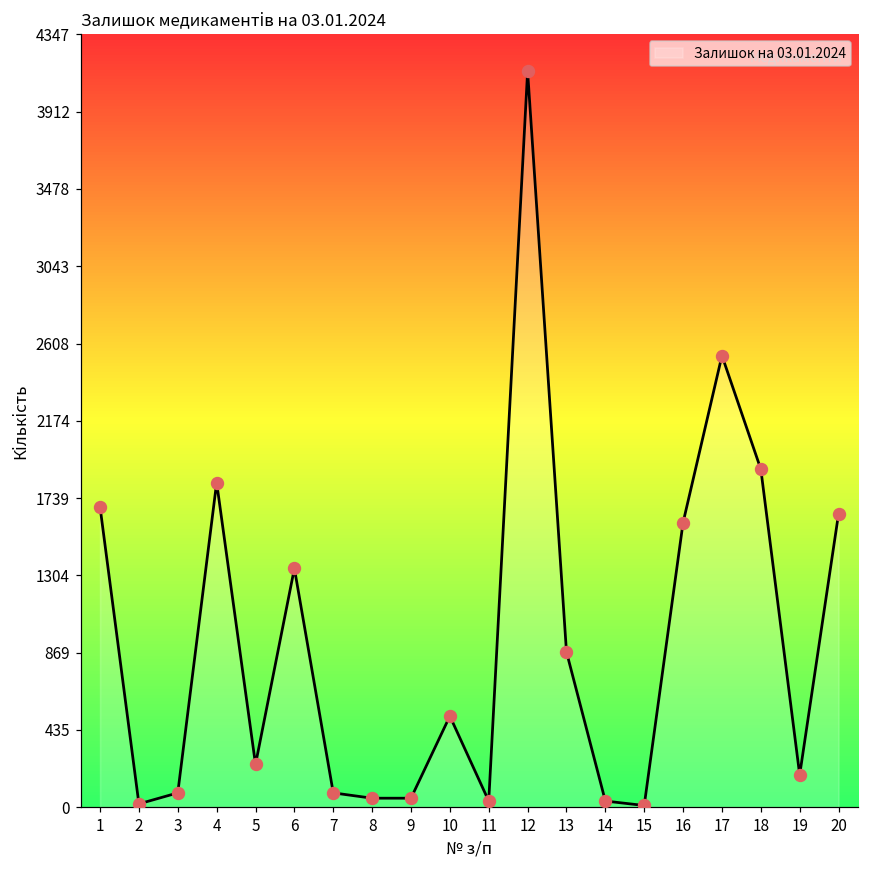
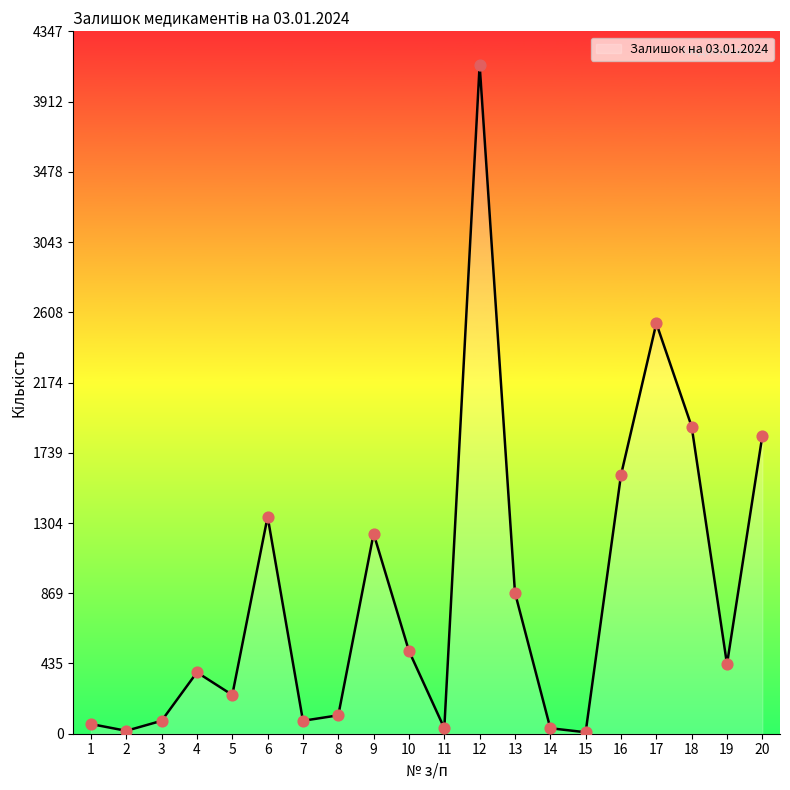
1: 1690 -> 60
4: 1830 -> 380
8: 50 -> 110
9: 50 -> 1240
19: 180 -> 430
20: 1650 -> 1840
